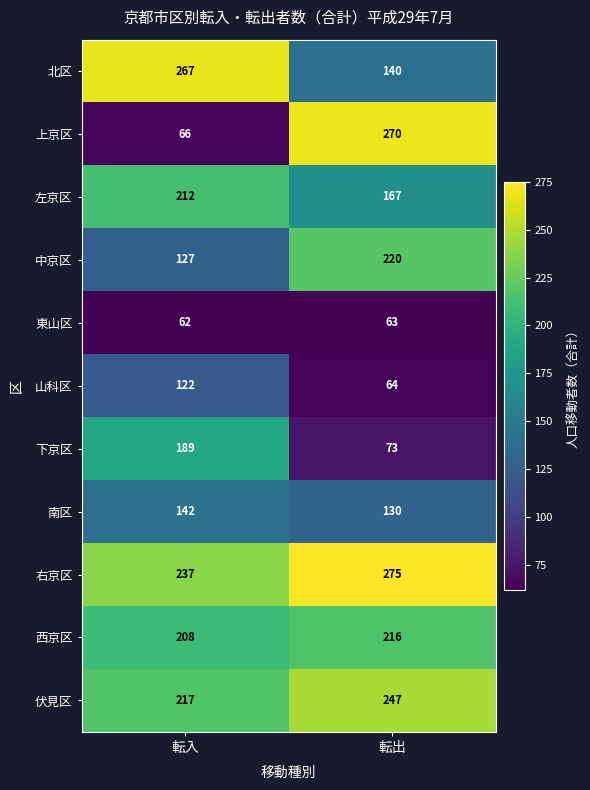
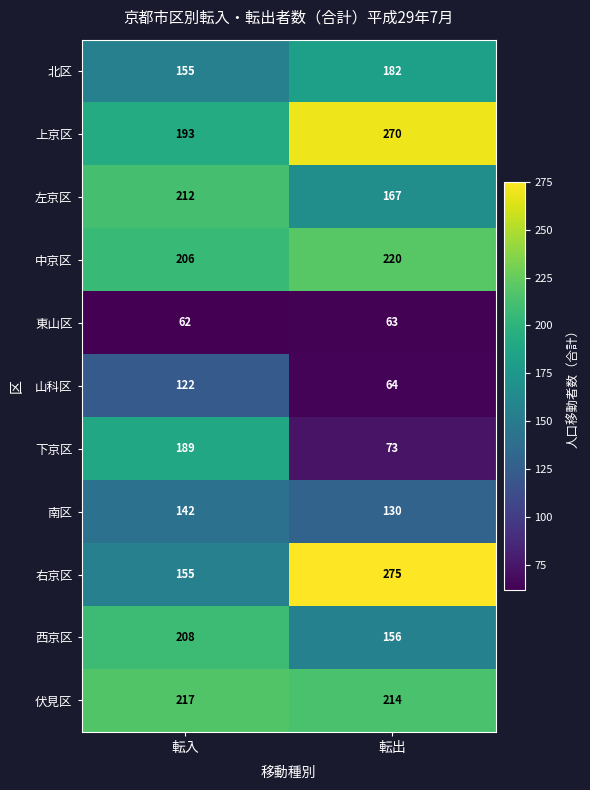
北区, 転入: 267 -> 155
北区, 転出: 140 -> 182
上京区, 転入: 66 -> 193
中京区, 転入: 127 -> 206
右京区, 転入: 237 -> 155
西京区, 転出: 216 -> 156
伏見区, 転出: 247 -> 214
